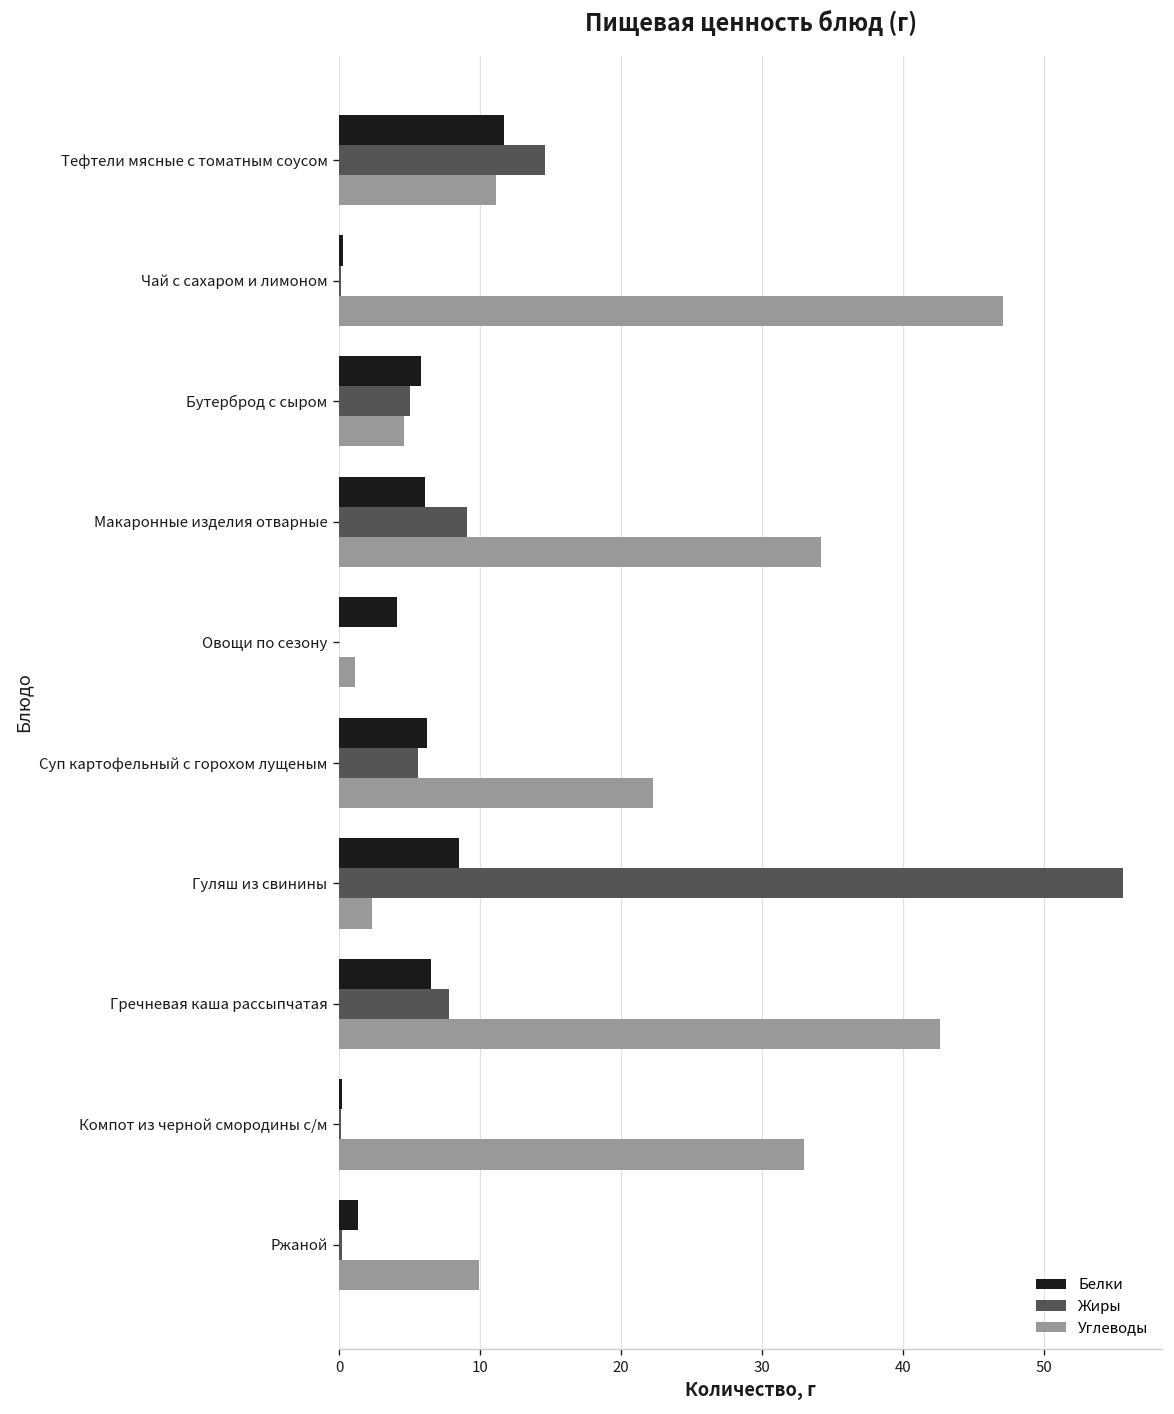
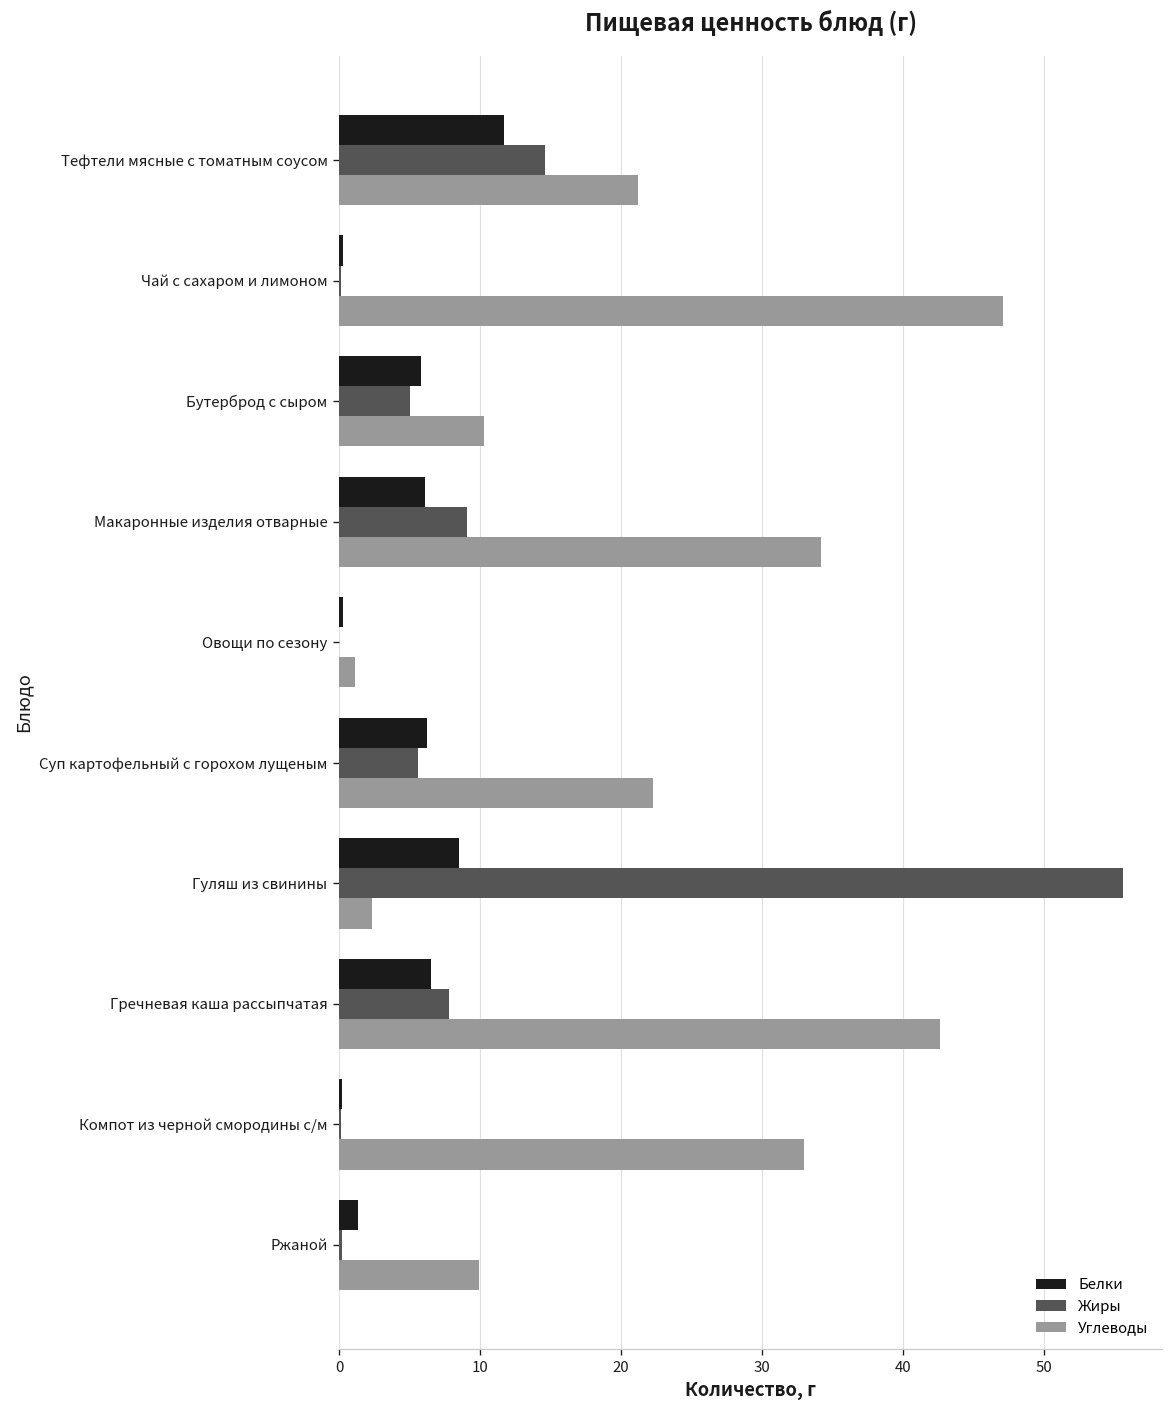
Углеводы, Тефтели мясные с томатным соусом: 11.1 -> 21.2
Углеводы, Бутерброд с сыром: 4.6 -> 10.3
Белки, Овощи по сезону: 4.1 -> 0.3
